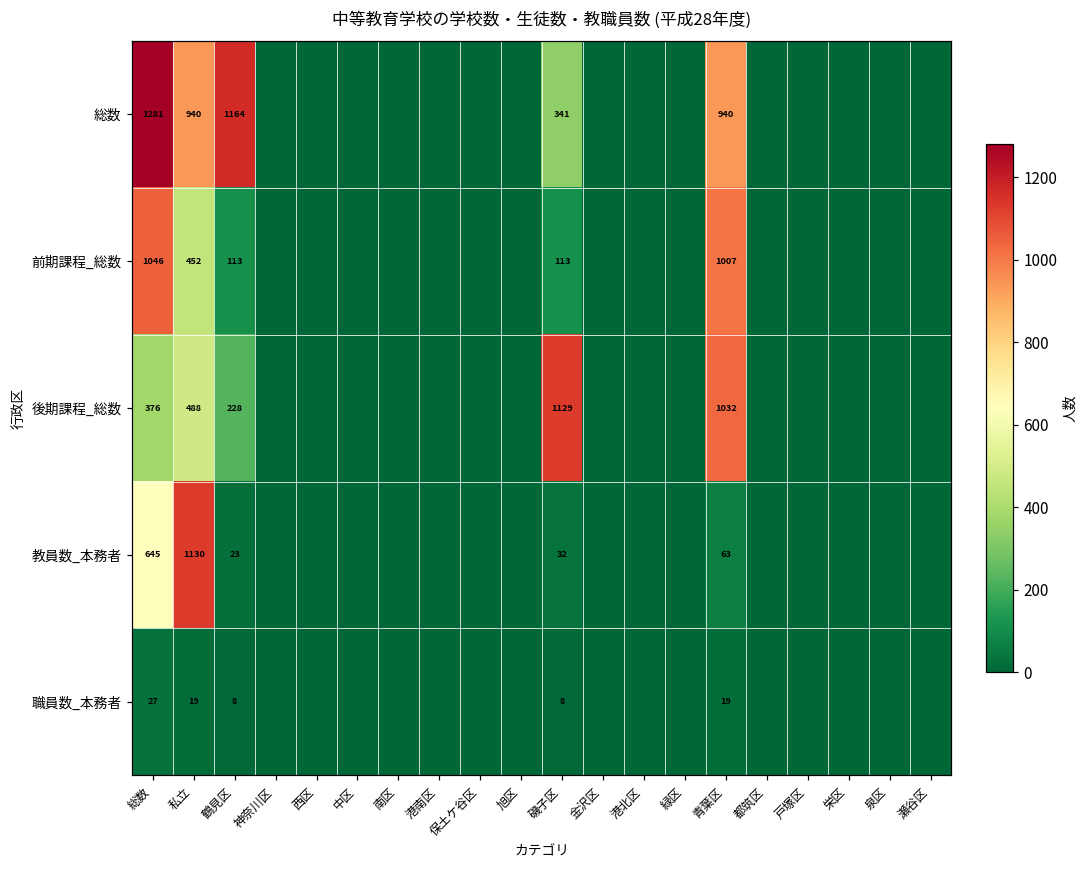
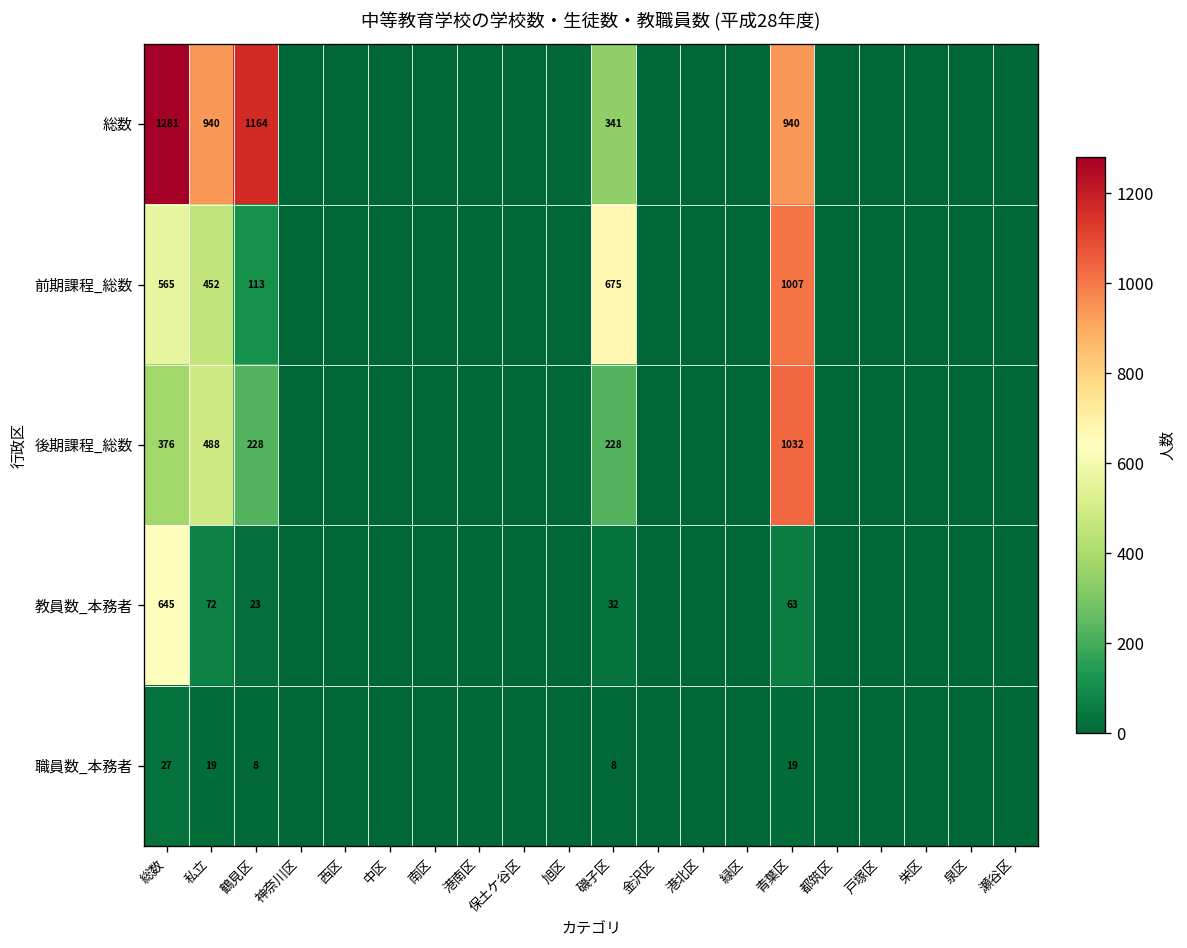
前期課程_総数, 総数: 1046 -> 565
前期課程_総数, 磯子区: 113 -> 675
後期課程_総数, 磯子区: 1129 -> 228
教員数_本務者, 私立: 1130 -> 72
